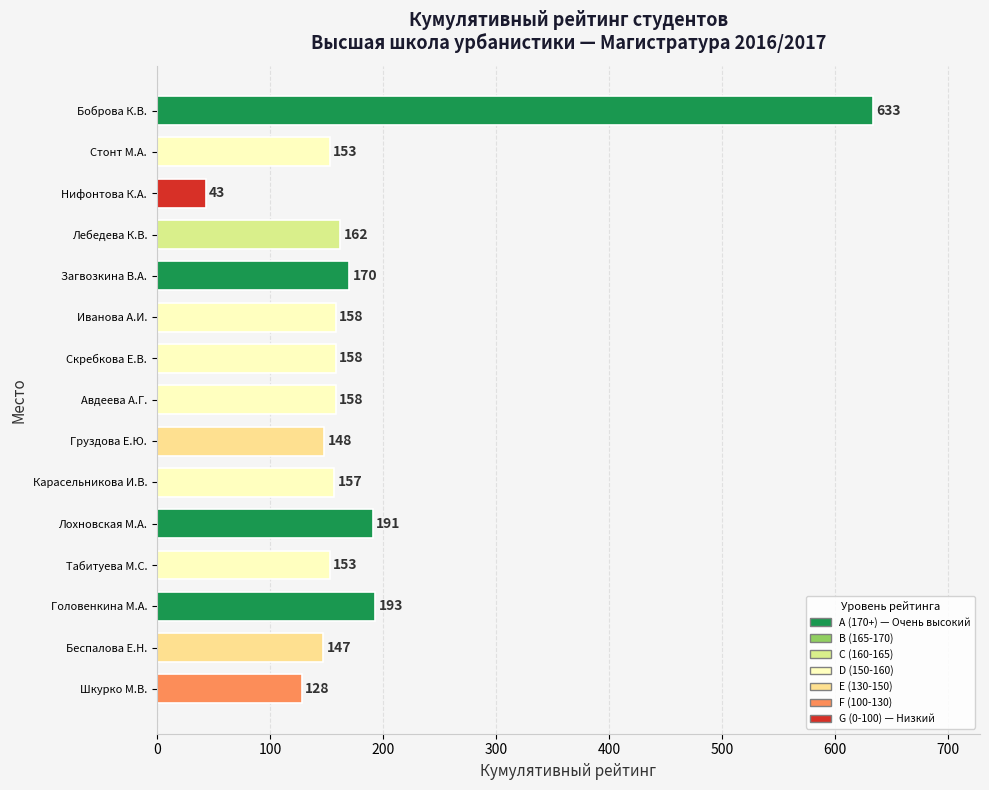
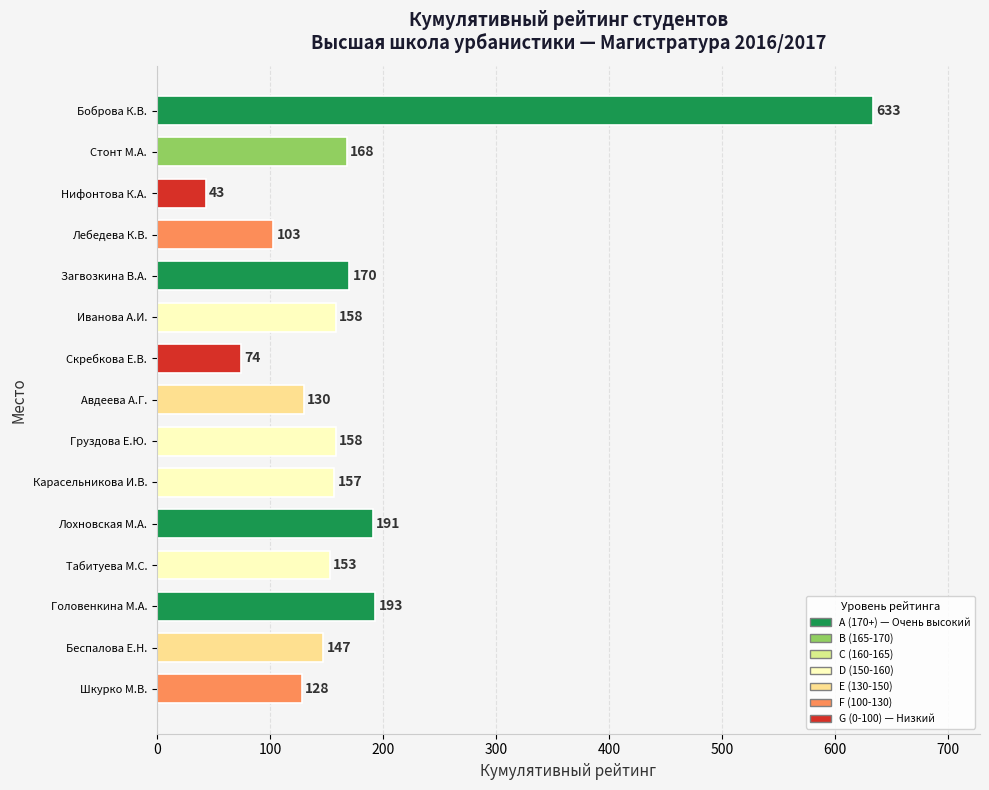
Стонт М.А.: 153 -> 168
Лебедева К.В.: 162 -> 103
Скребкова Е.В.: 158 -> 74
Авдеева А.Г.: 158 -> 130
Груздова Е.Ю.: 148 -> 158
